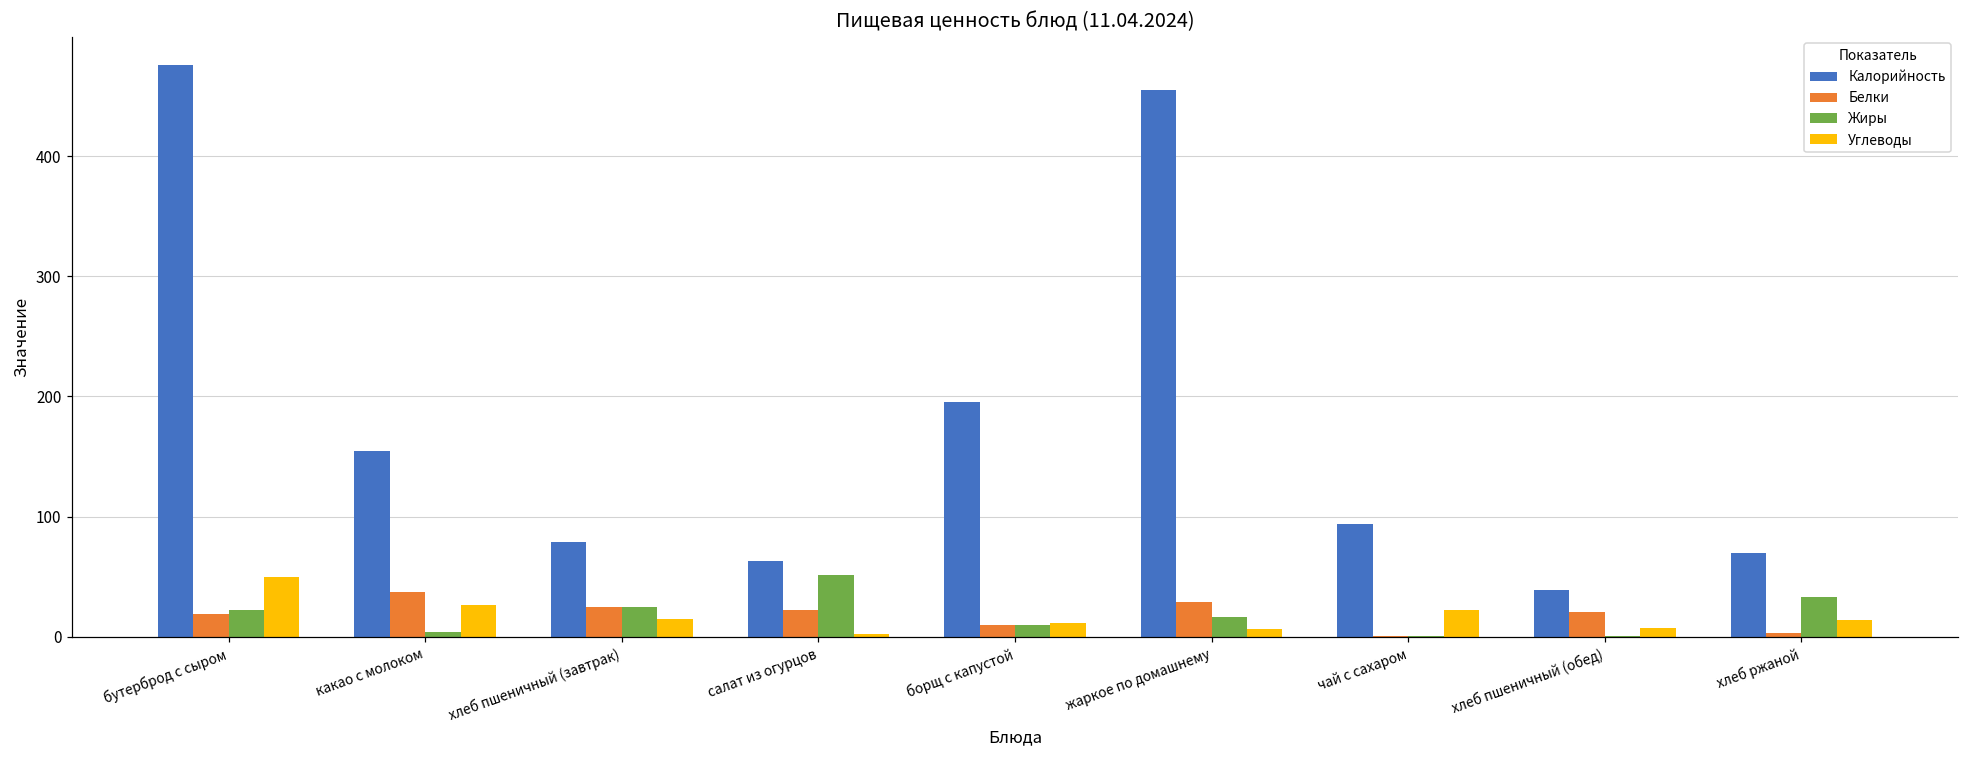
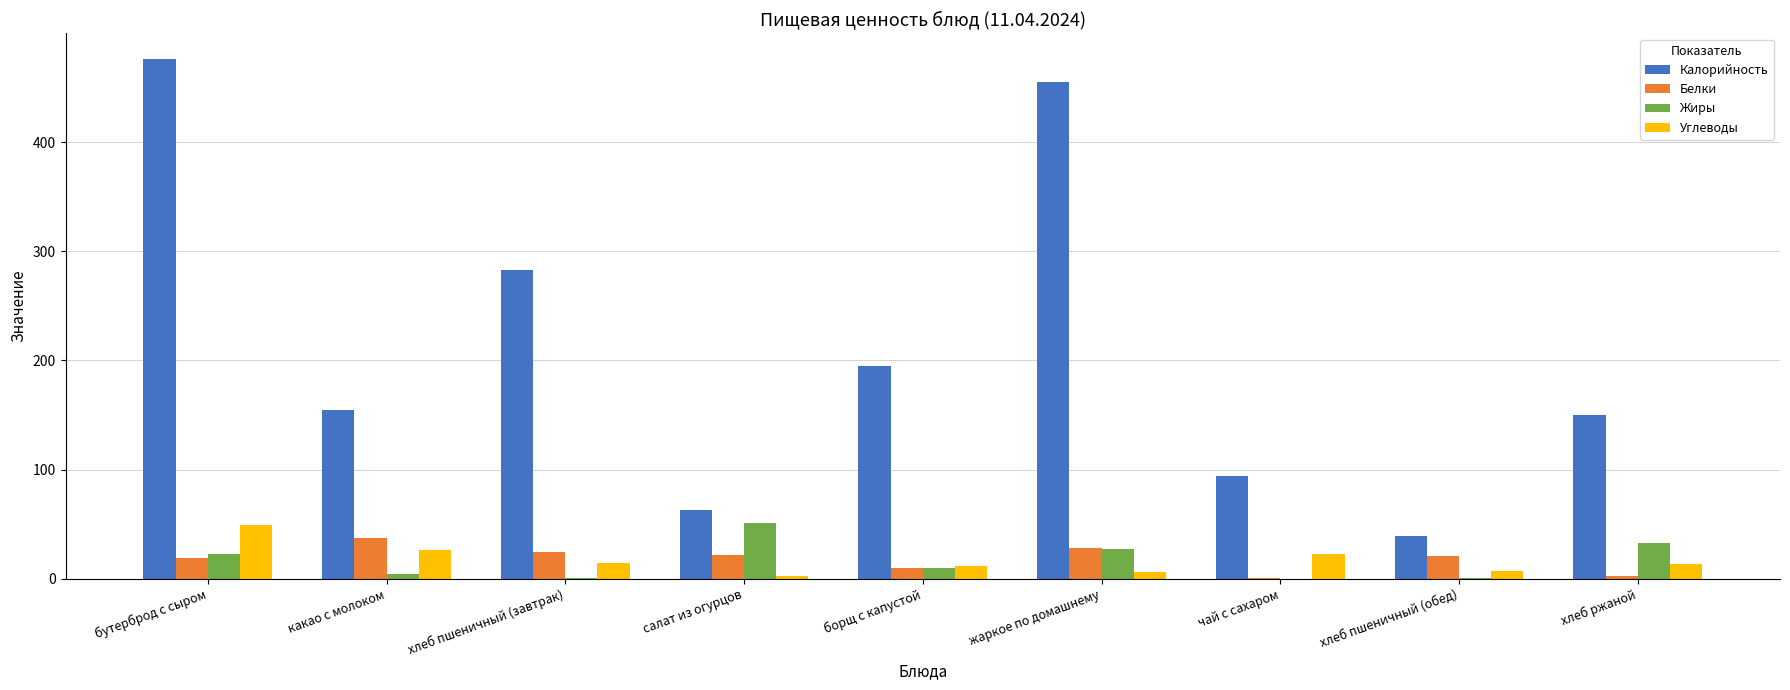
Калорийность, хлеб пшеничный (завтрак): 79 -> 283
Жиры, хлеб пшеничный (завтрак): 25 -> 1
Жиры, жаркое по домашнему: 16 -> 27
Калорийность, хлеб ржаной: 70 -> 150
